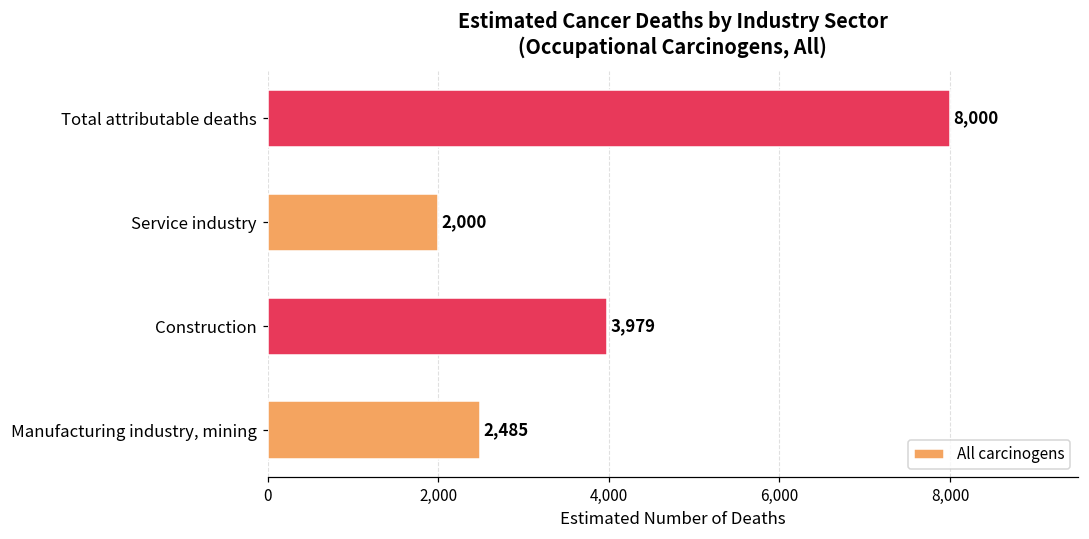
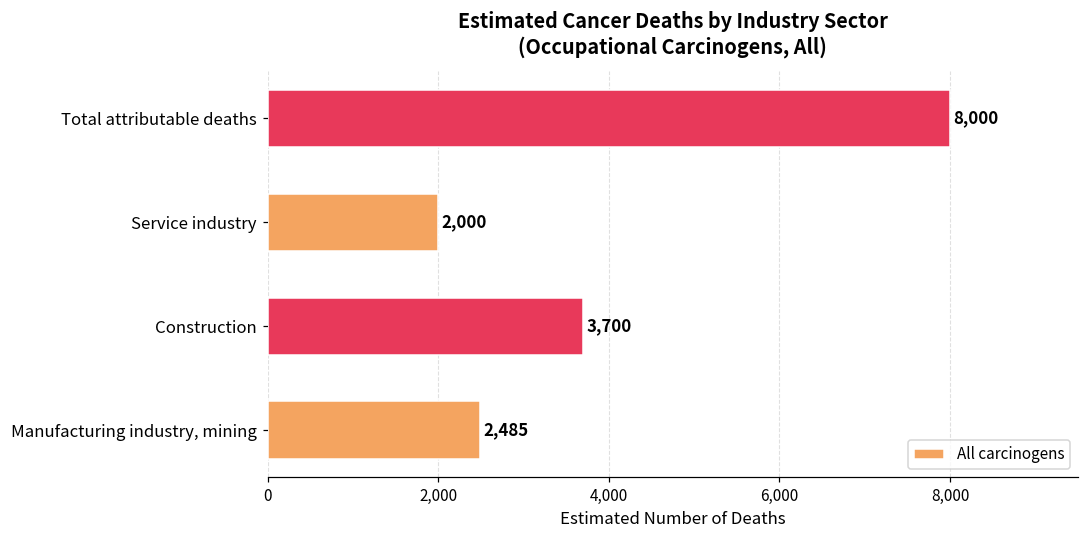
Construction: 3,979 -> 3,700
